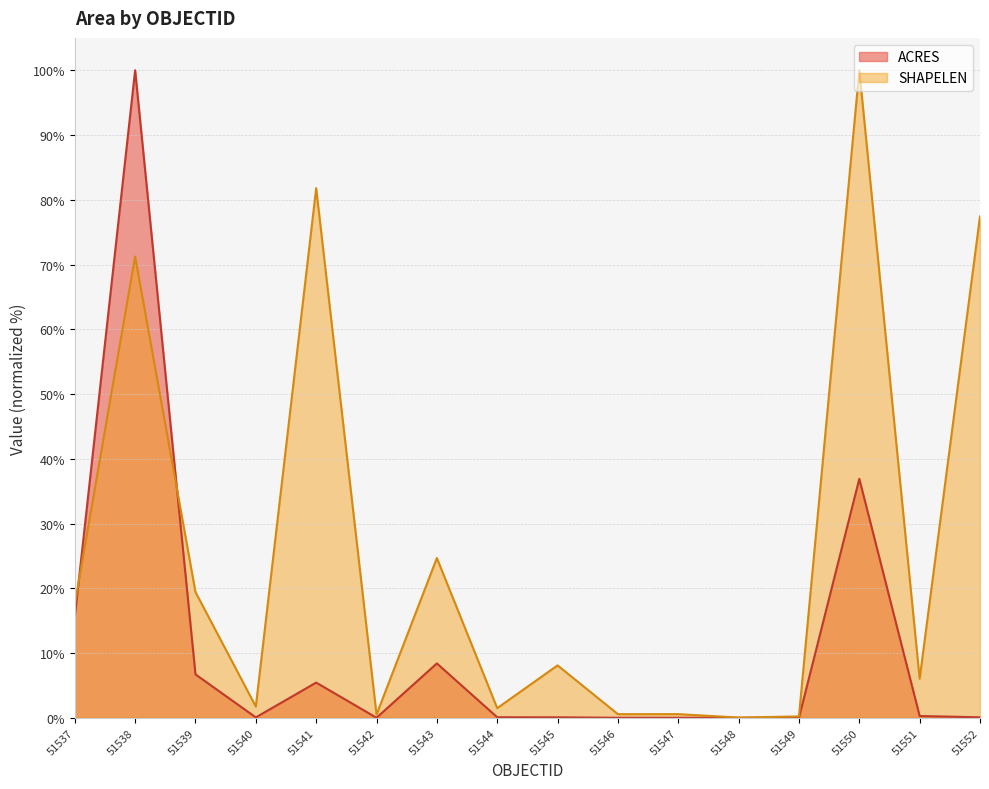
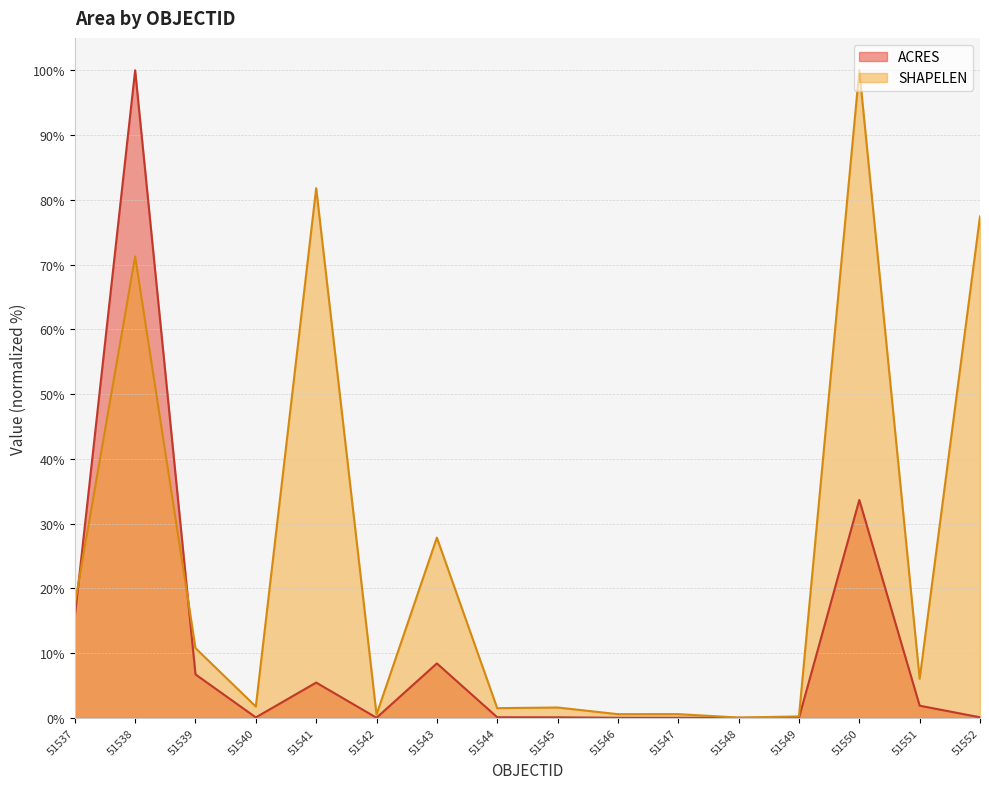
SHAPELEN, 51539: 19% -> 11%
SHAPELEN, 51543: 25% -> 28%
SHAPELEN, 51545: 8% -> 2%
ACRES, 51550: 37% -> 34%
ACRES, 51551: 0% -> 2%
